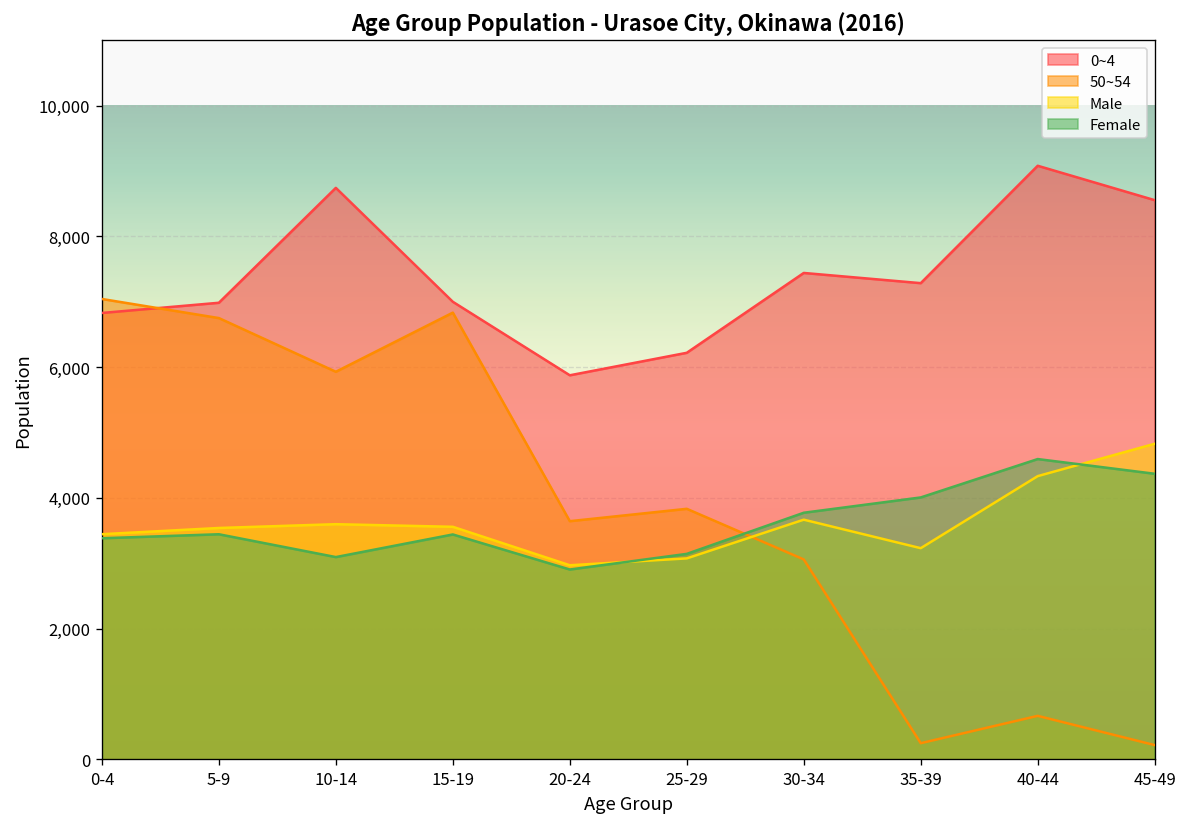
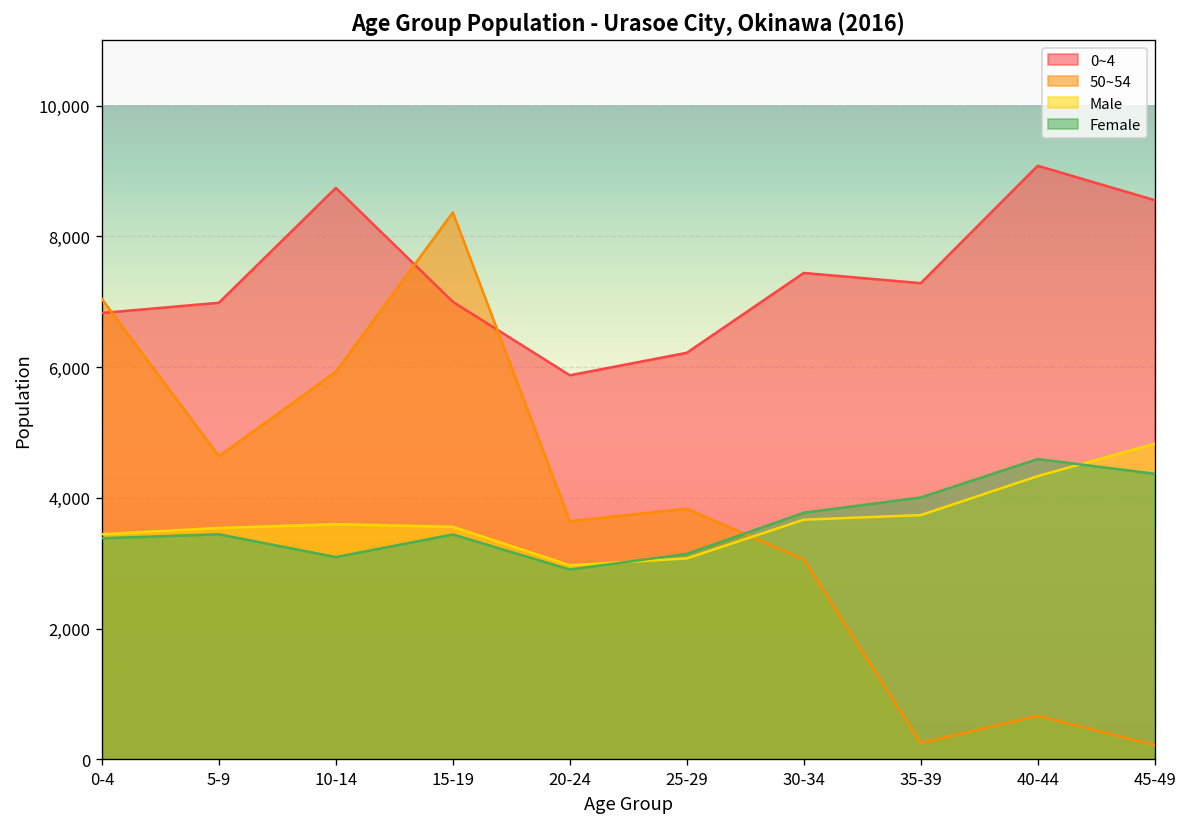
50~54, 5-9: 6,800 -> 4,600
50~54, 15-19: 6,800 -> 8,400
Male, 35-39: 3,200 -> 3,700
